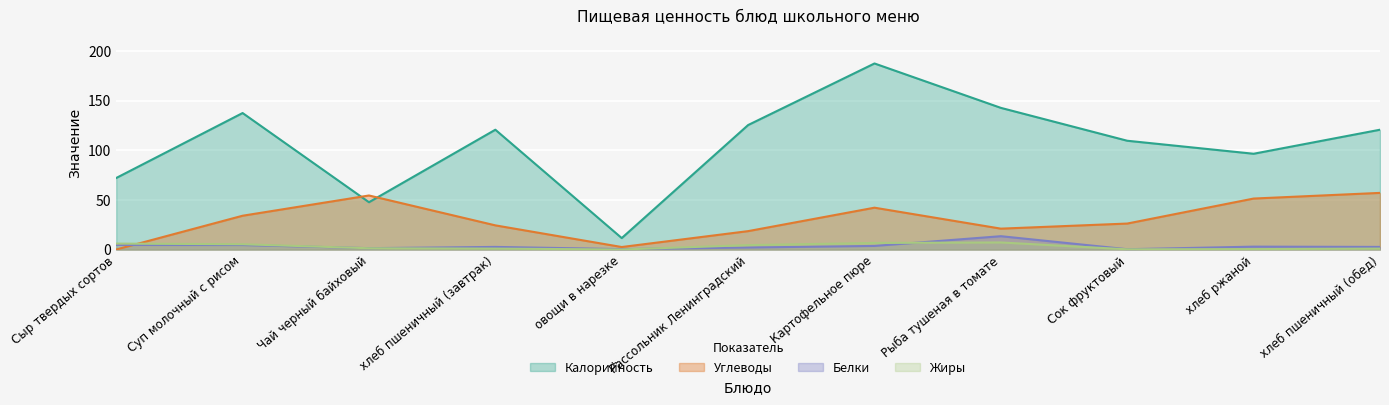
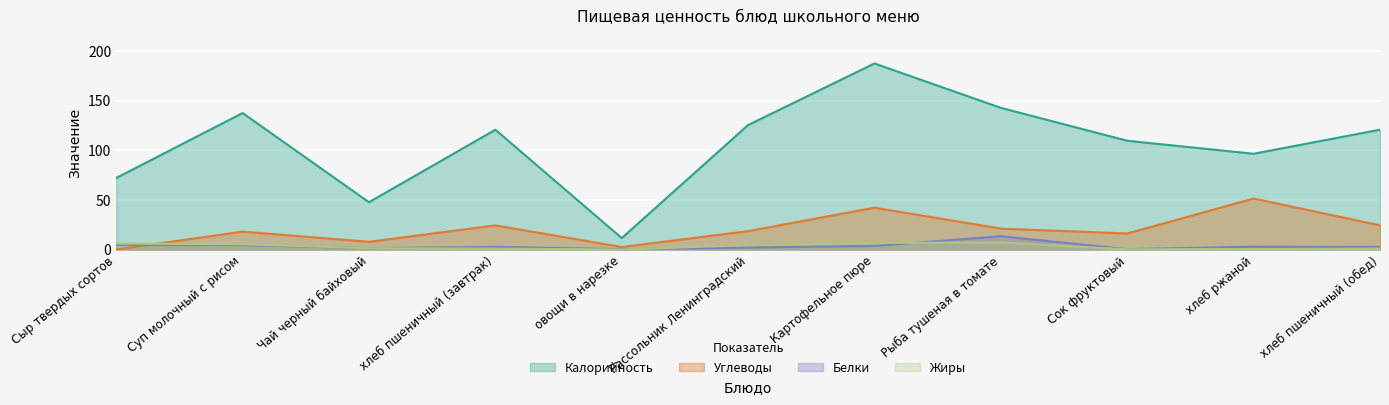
Углеводы, Суп молочный с рисом: 30 -> 20
Углеводы, Чай черный байховый: 50 -> 10
Углеводы, Сок фруктовый: 30 -> 20
Углеводы, хлеб пшеничный (обед): 60 -> 20
